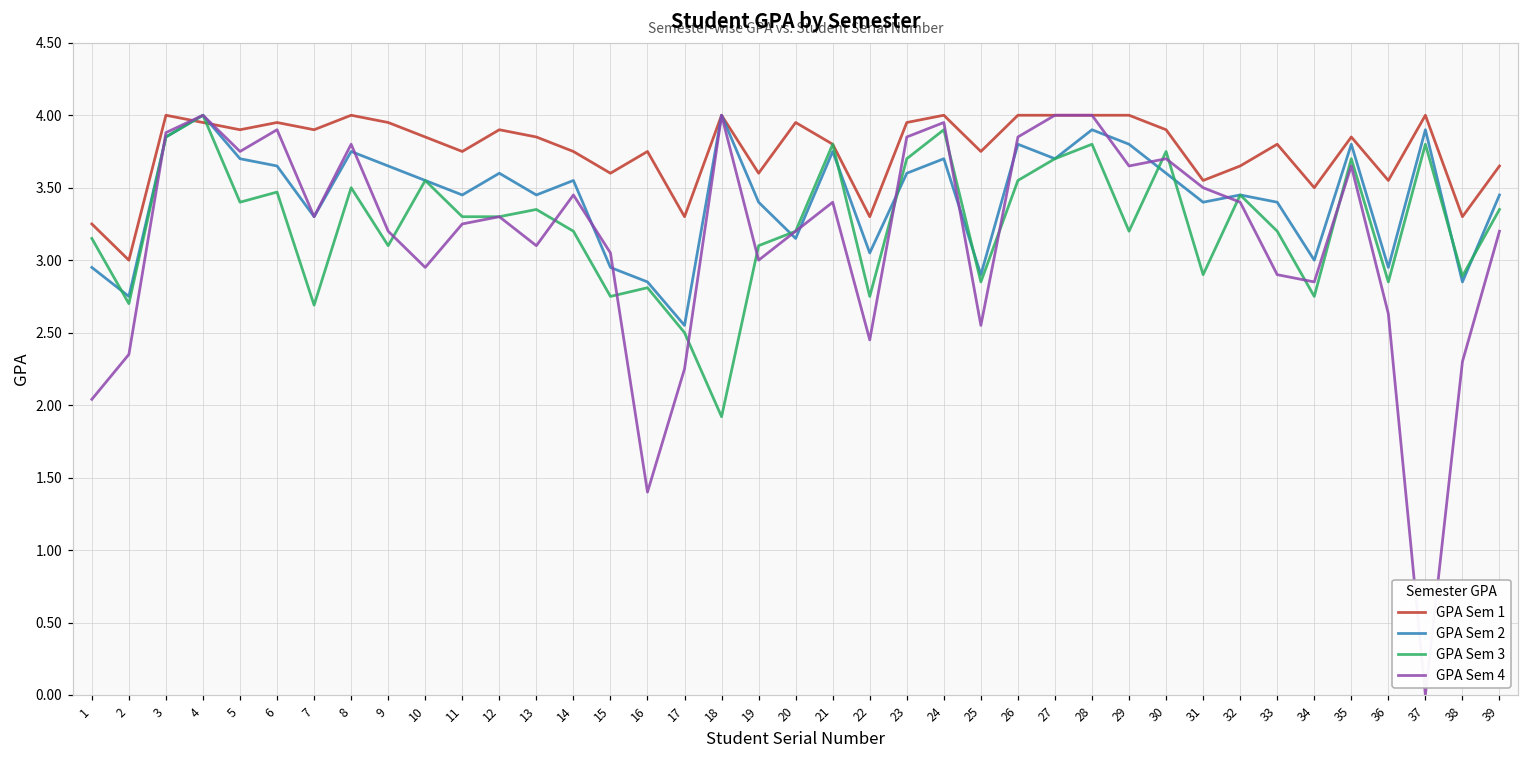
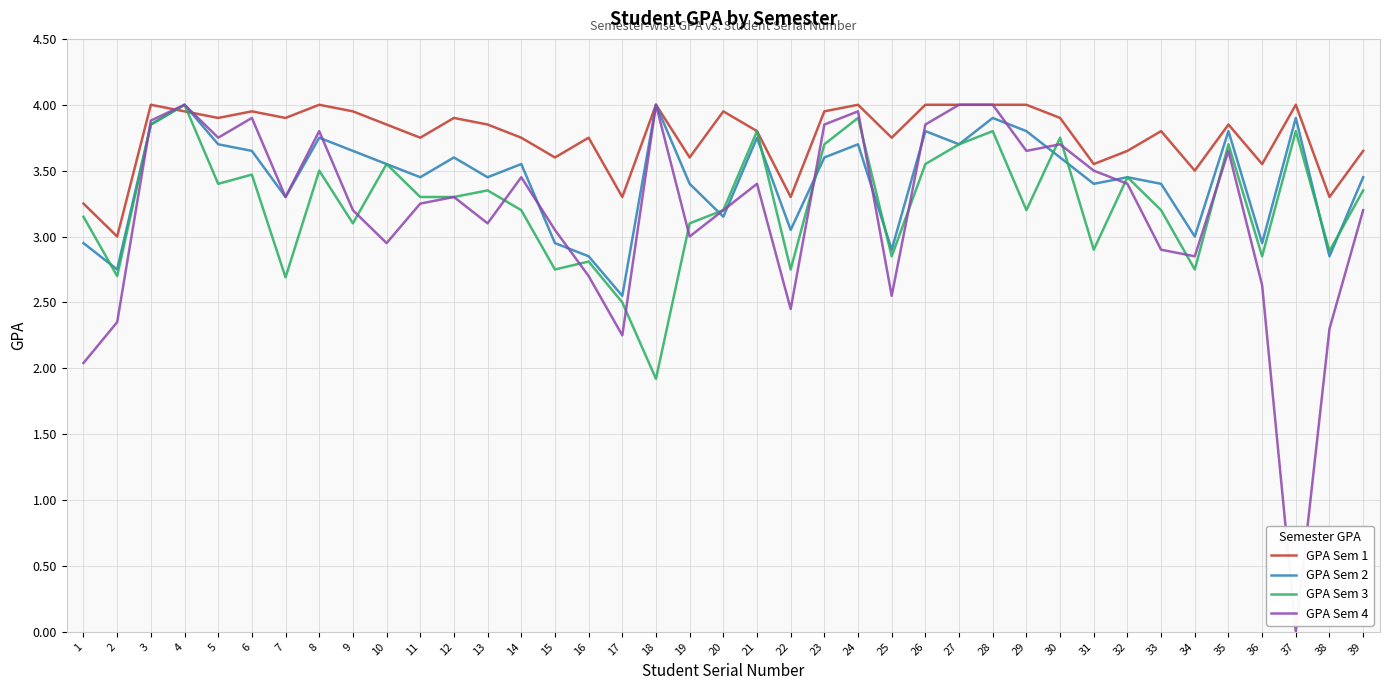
GPA Sem 4, 16: 1.4 -> 2.7
